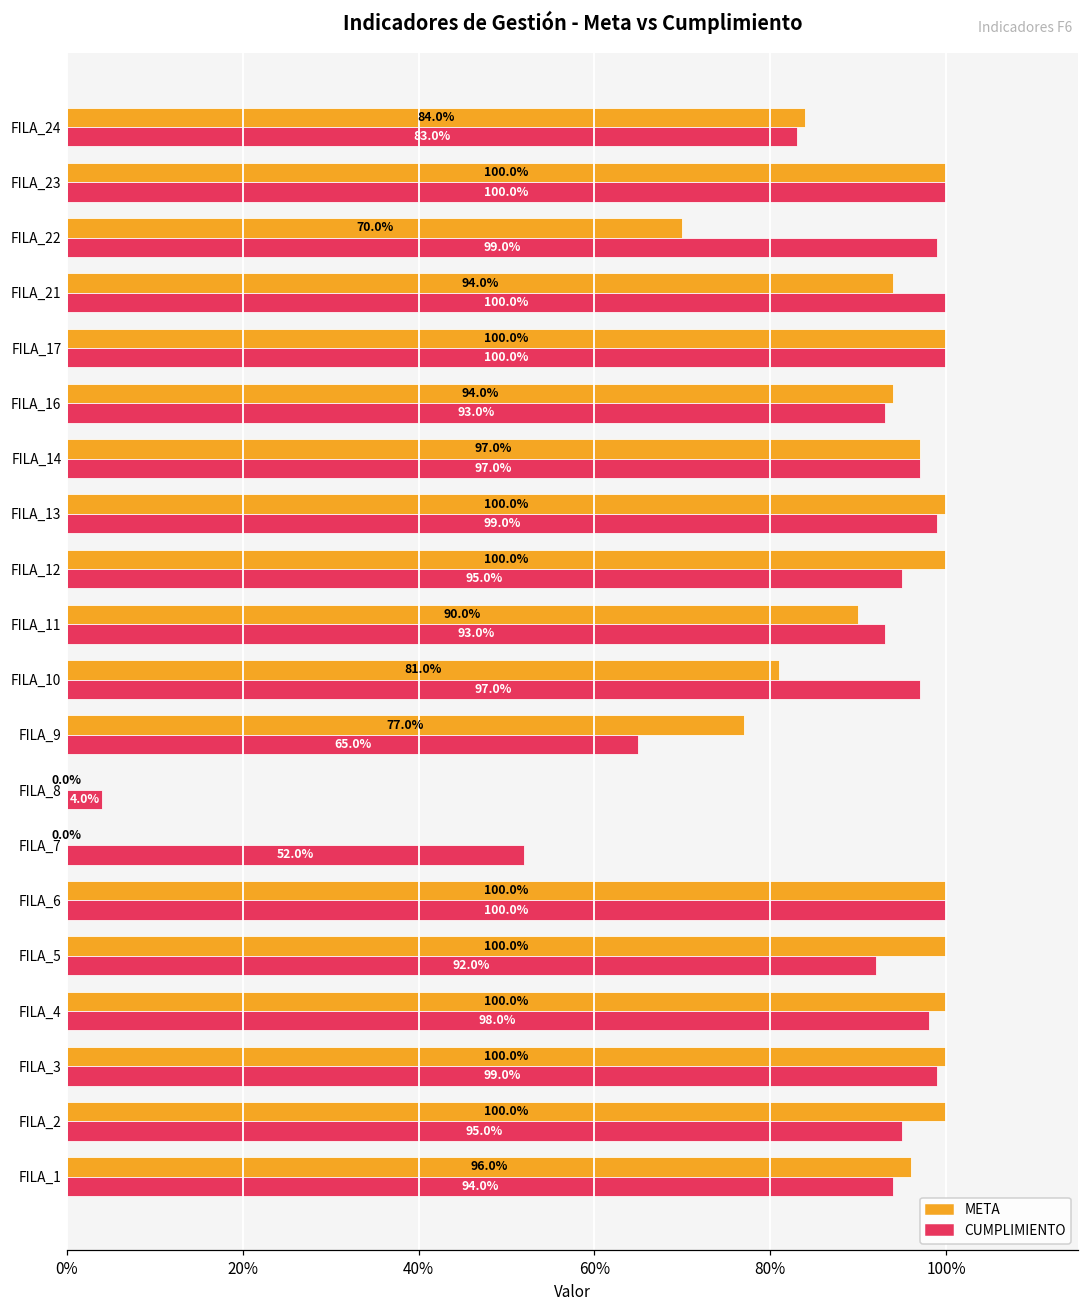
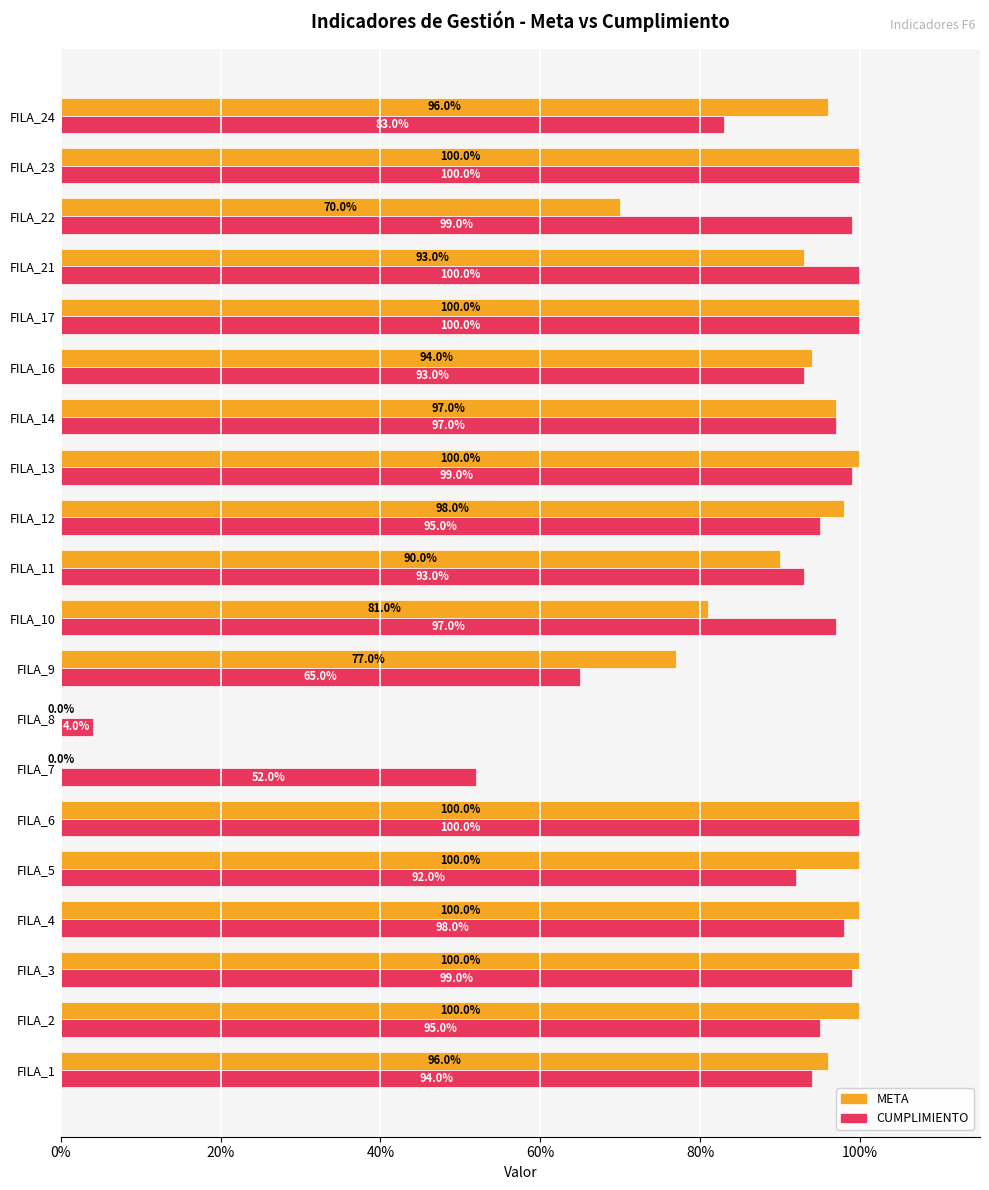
META, FILA_24: 84.0% -> 96.0%
META, FILA_21: 94.0% -> 93.0%
META, FILA_12: 100.0% -> 98.0%
